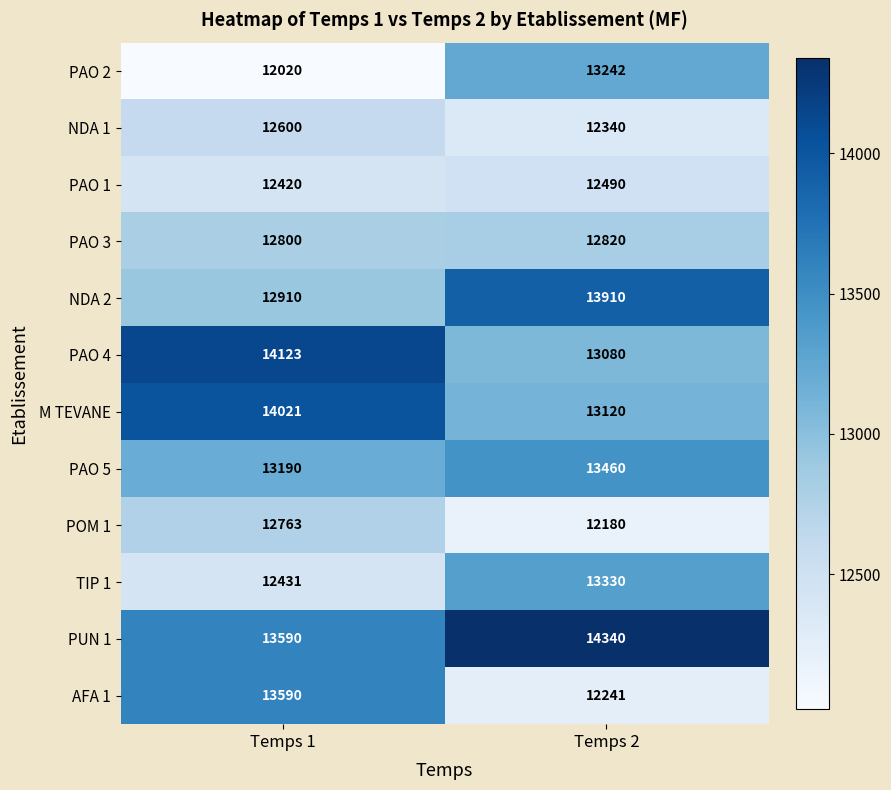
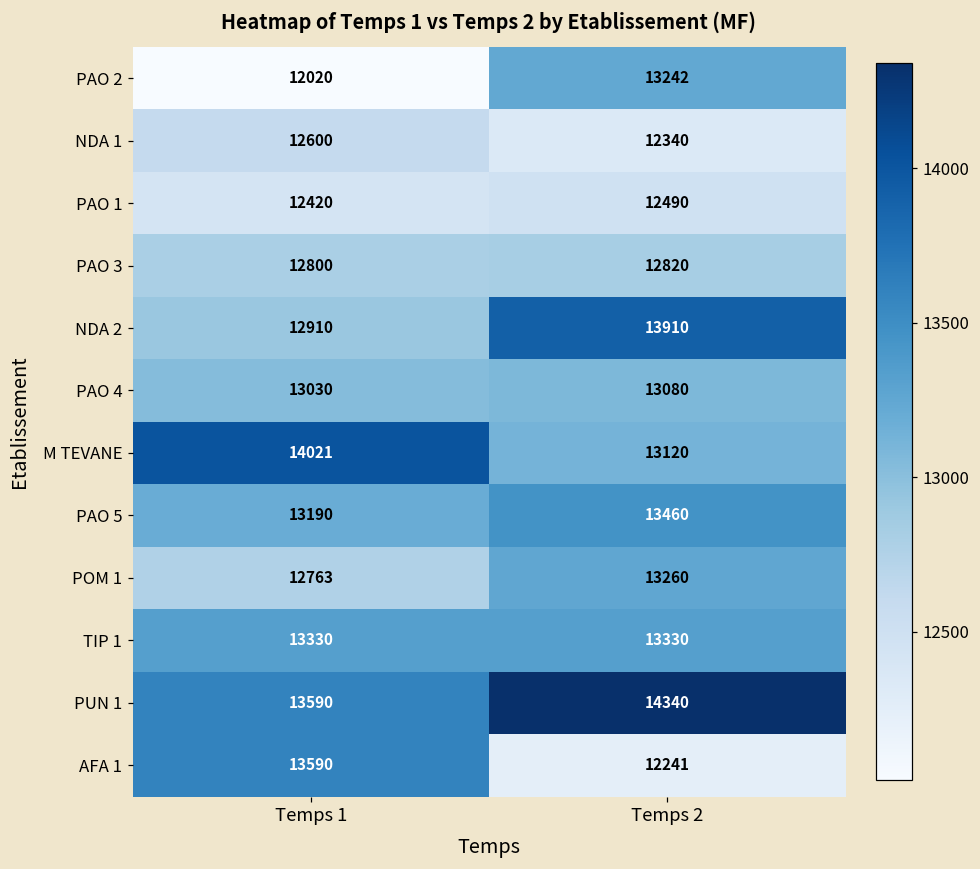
PAO 4, Temps 1: 14123 -> 13030
POM 1, Temps 2: 12180 -> 13260
TIP 1, Temps 1: 12431 -> 13330
